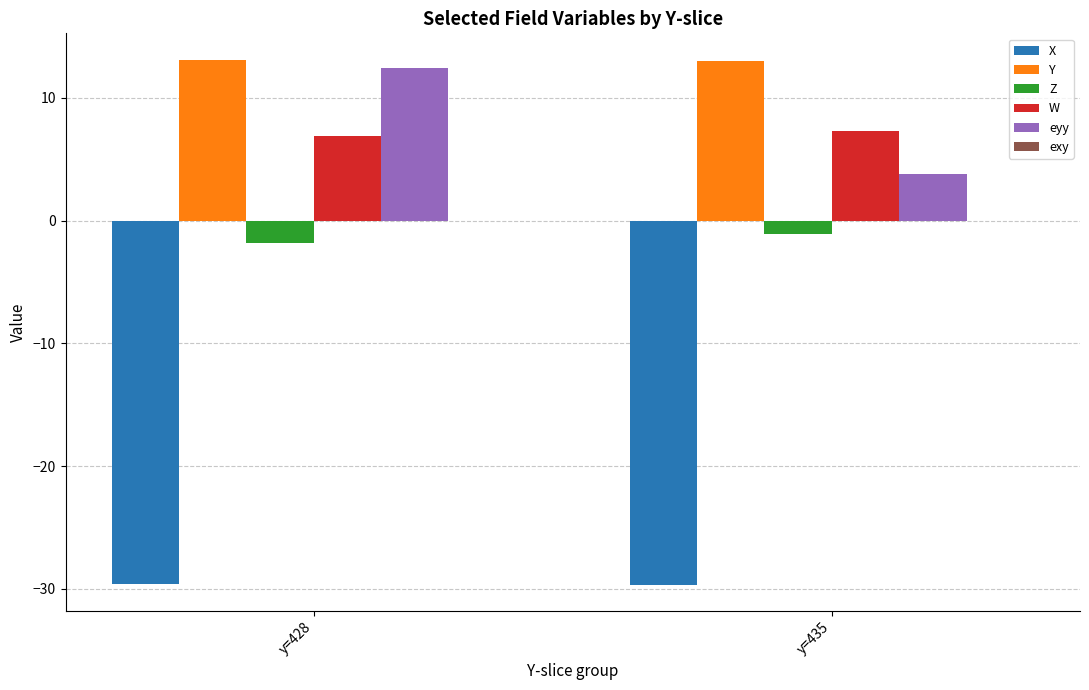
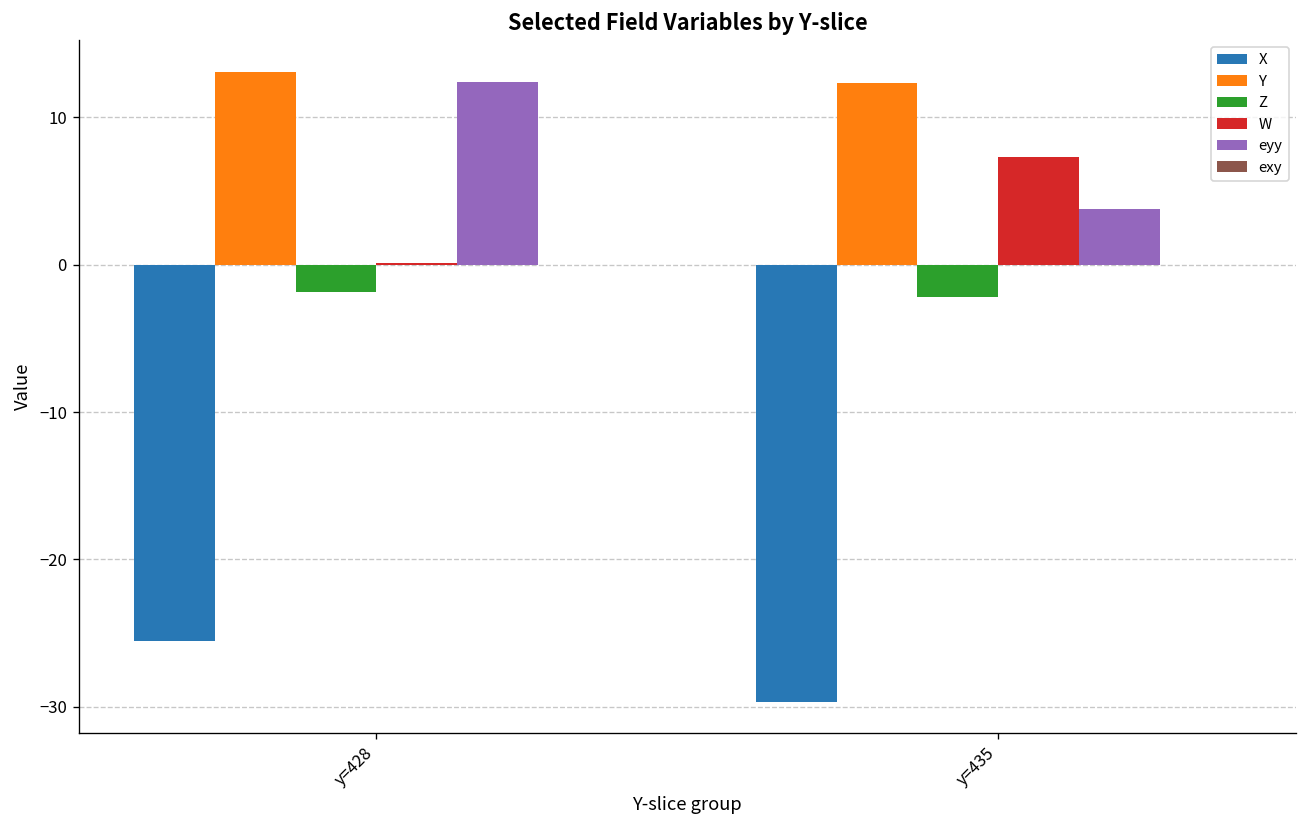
X, y=428: -29.6 -> -25.6
W, y=428: 6.9 -> 0.1
Y, y=435: 13.0 -> 12.3
Z, y=435: -1.1 -> -2.2
